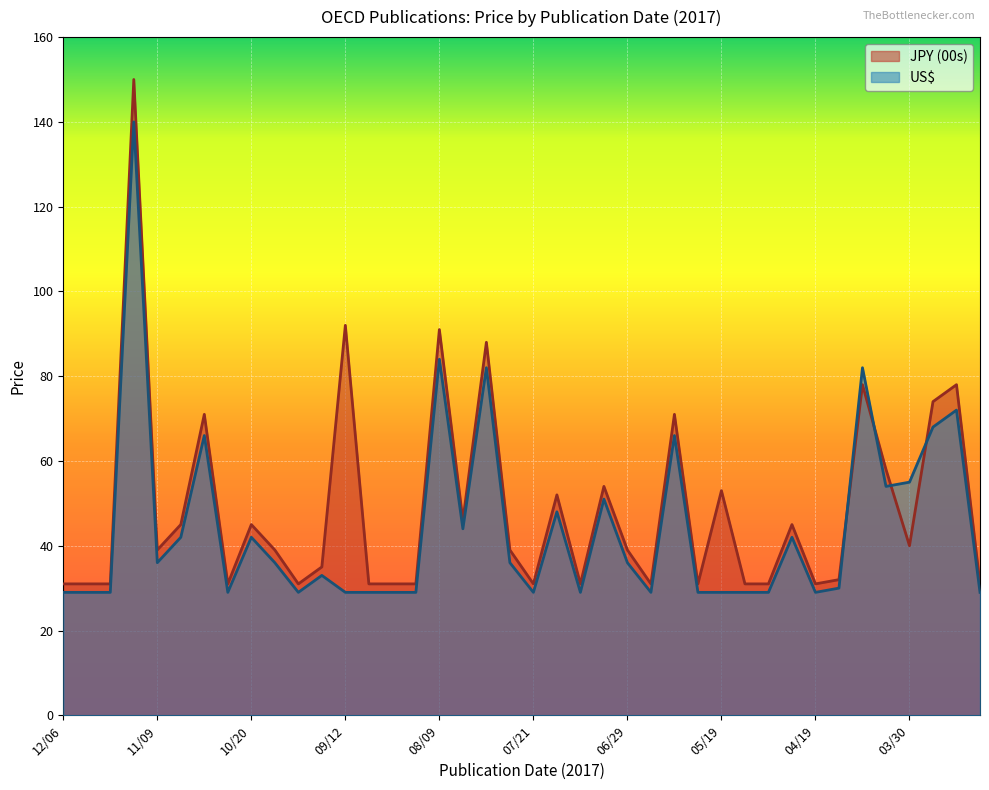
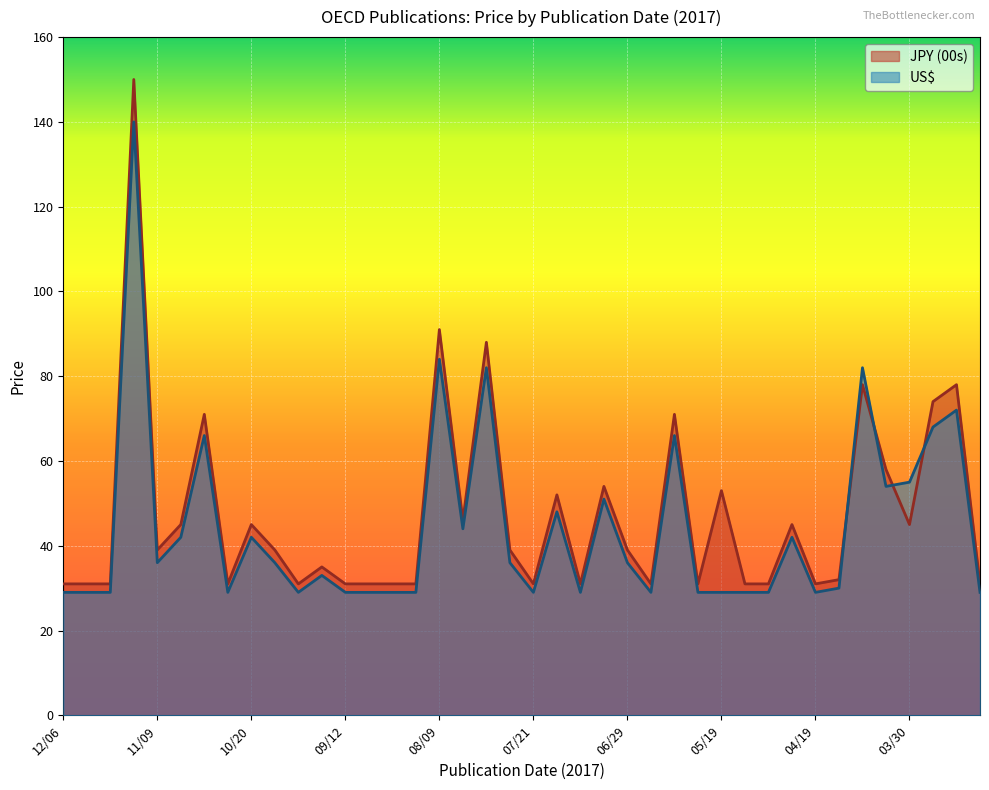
JPY (00s), 09/12: 92 -> 31
JPY (00s), 03/30: 40 -> 45
